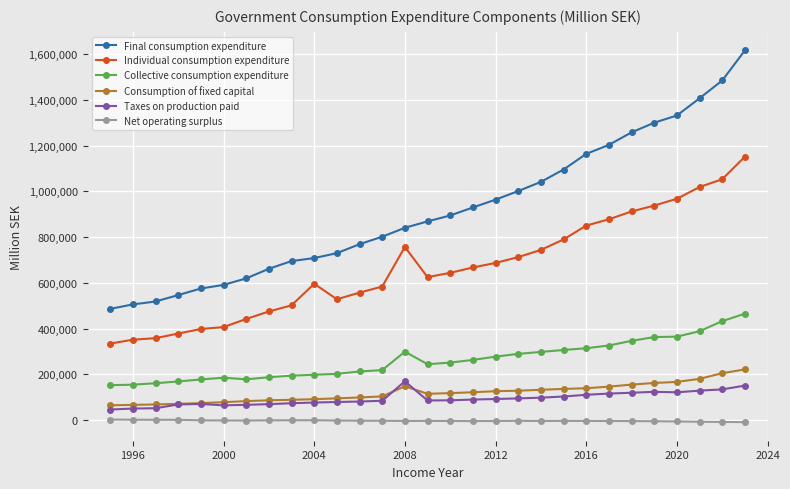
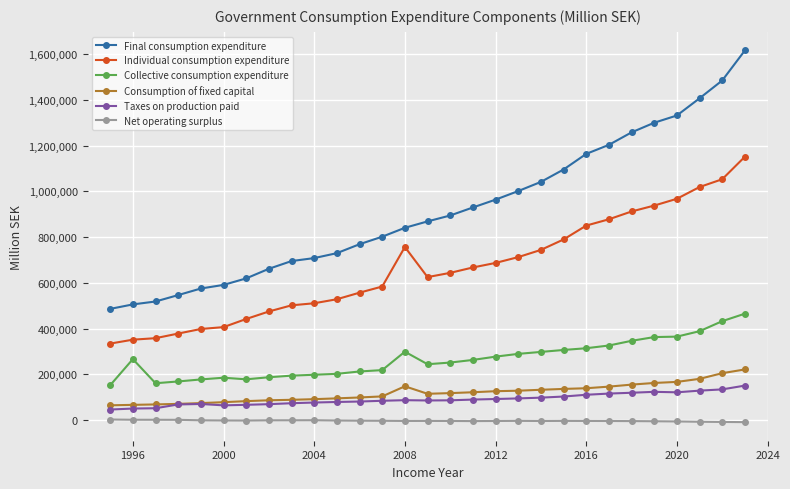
Collective consumption expenditure, 1996: 150,000 -> 270,000
Individual consumption expenditure, 2004: 600,000 -> 510,000
Taxes on production paid, 2008: 170,000 -> 90,000
